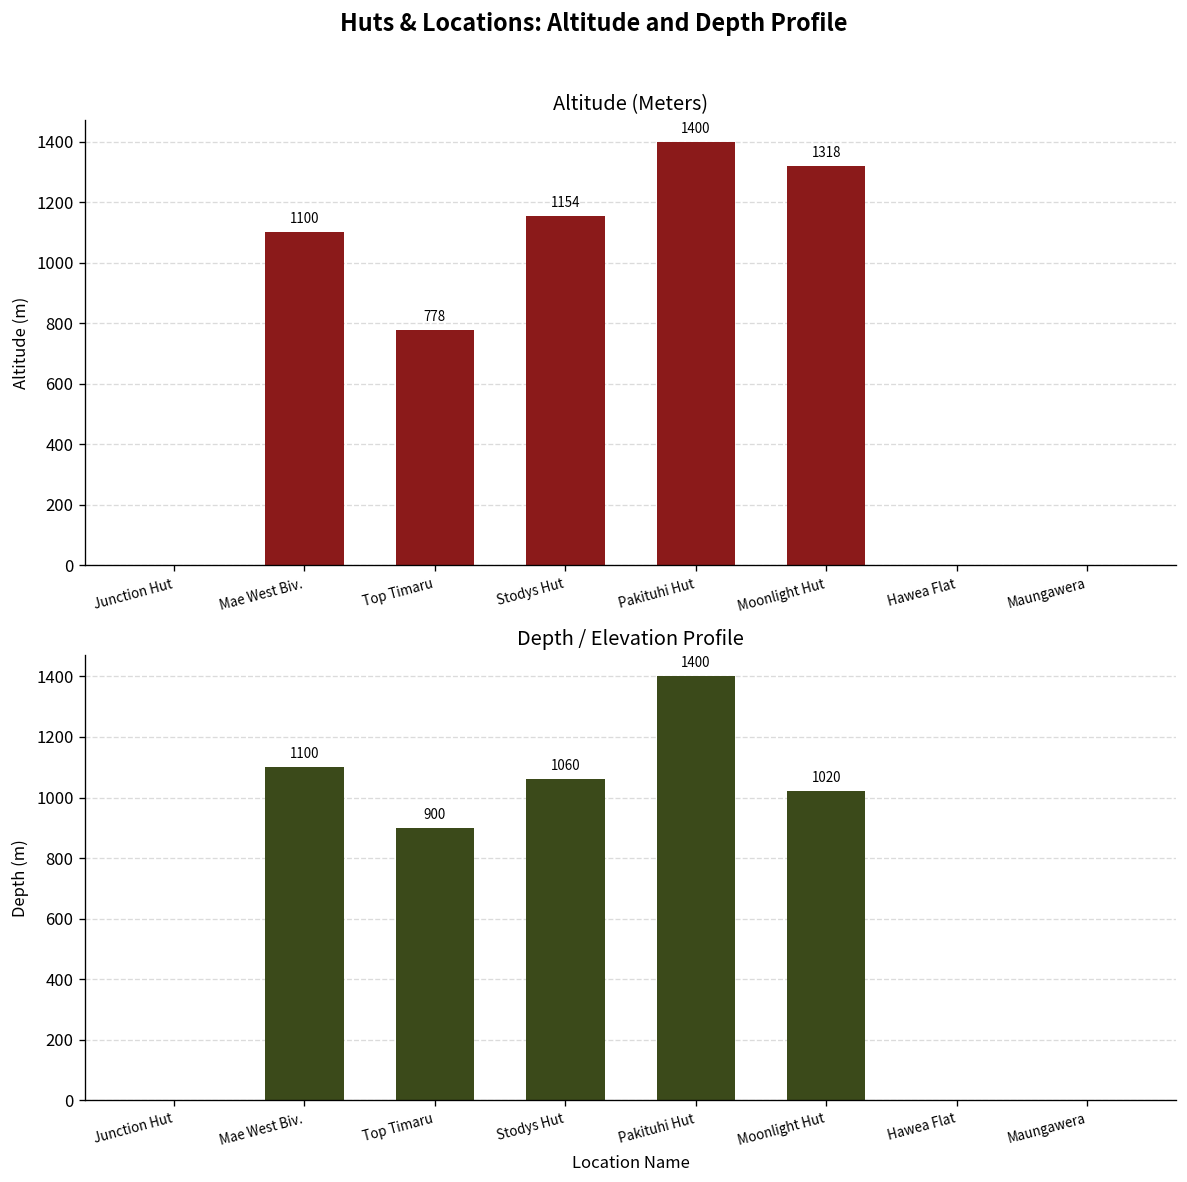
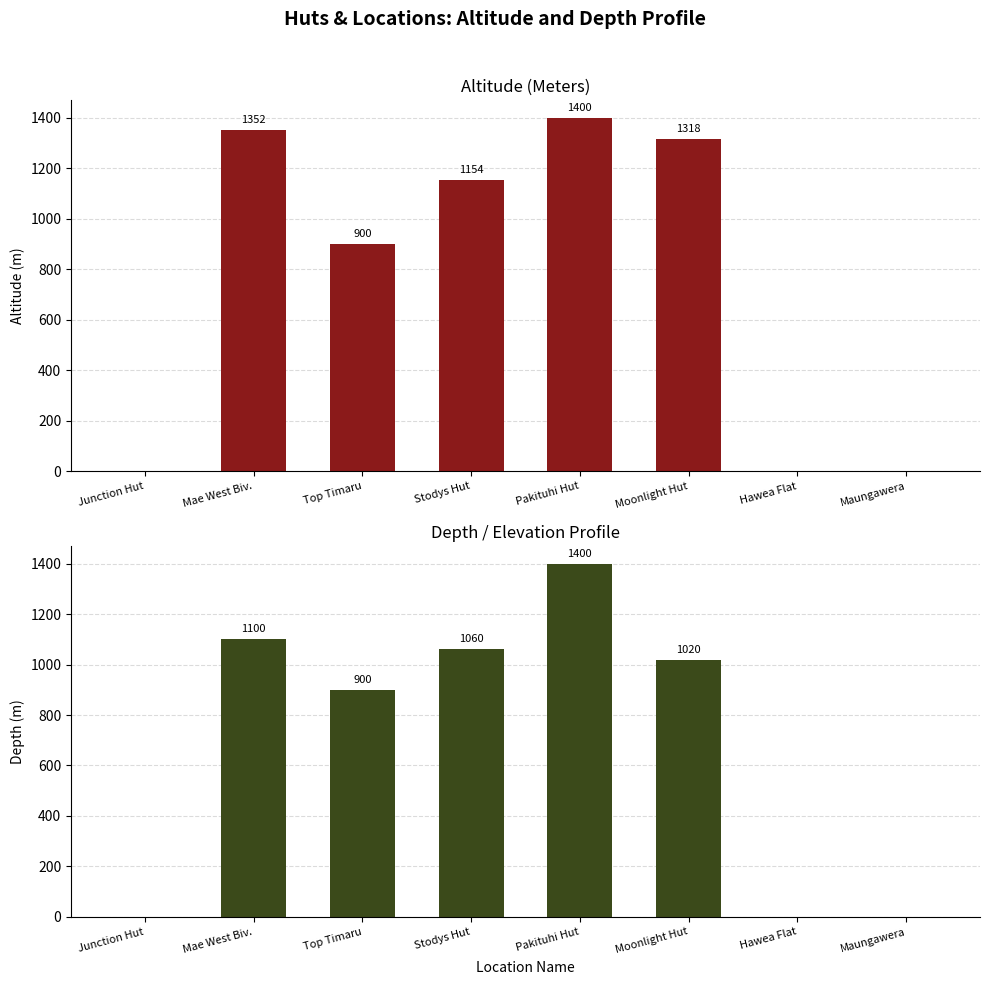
Altitude (Meters), Mae West Biv.: 1100 -> 1352
Altitude (Meters), Top Timaru: 778 -> 900
